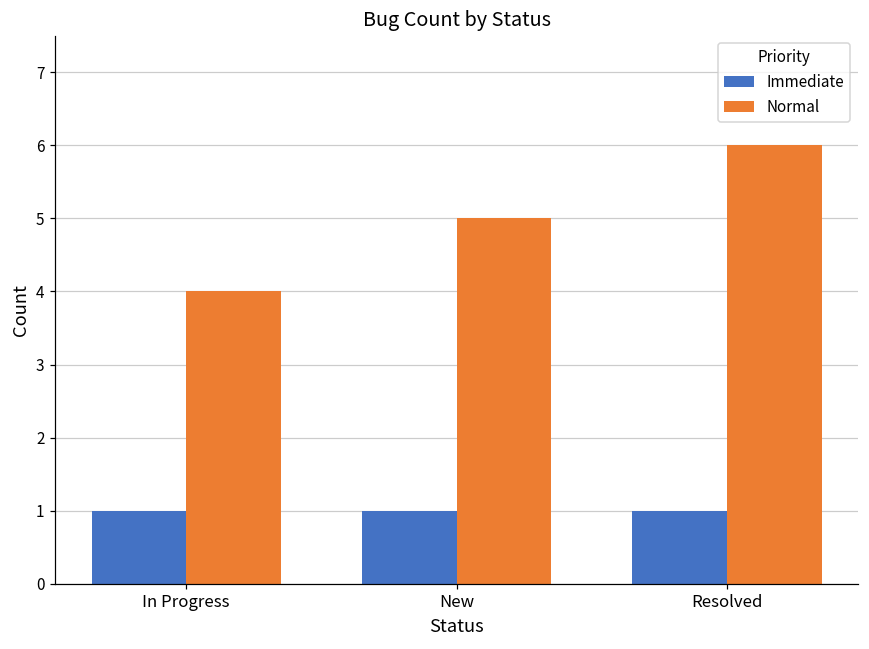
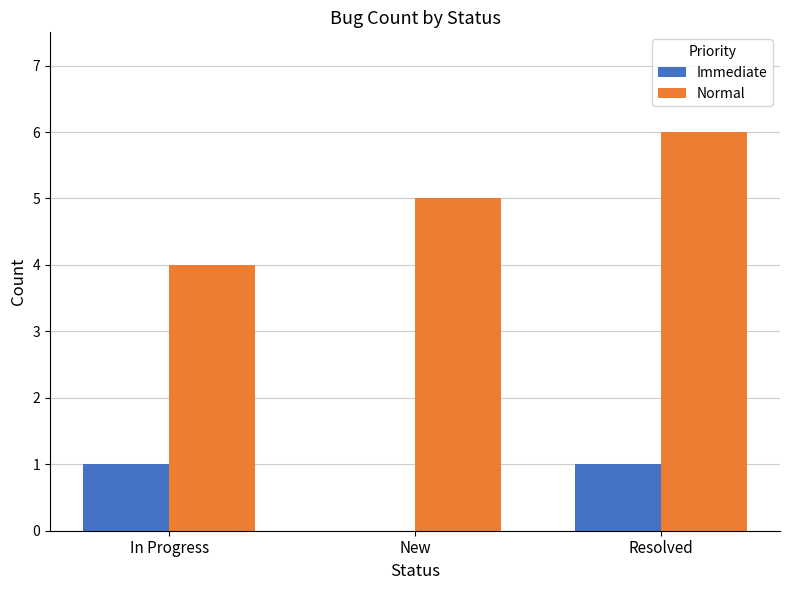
Immediate, New: 1 -> 0
